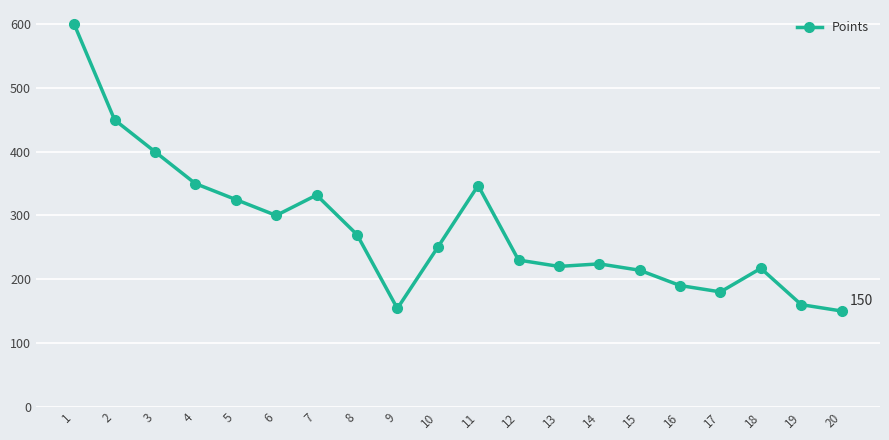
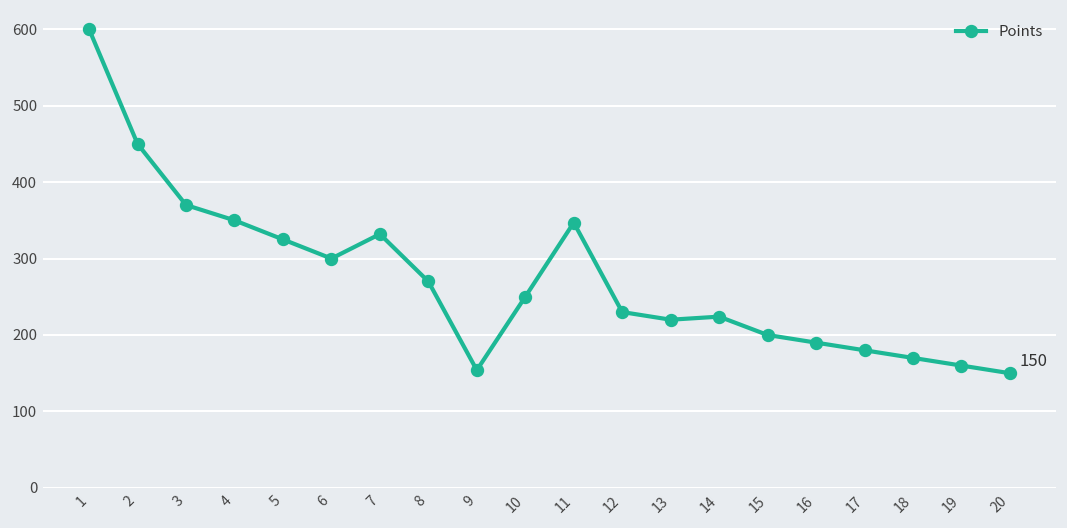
3: 400 -> 370
15: 210 -> 200
18: 220 -> 170
